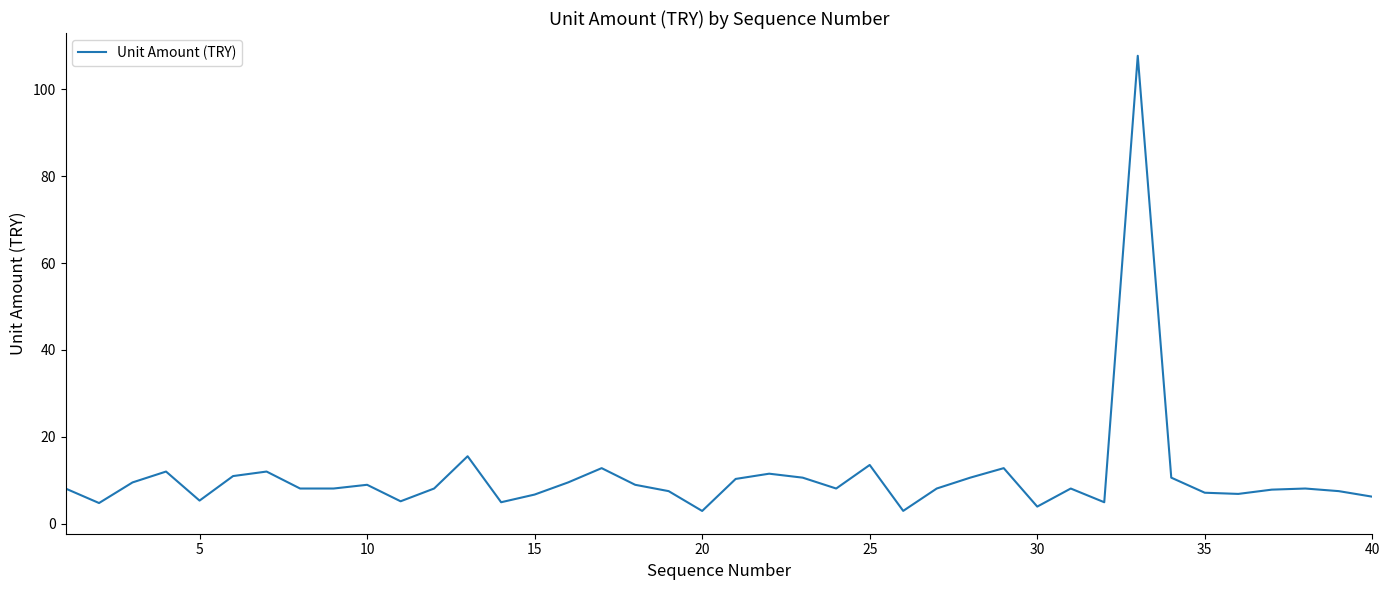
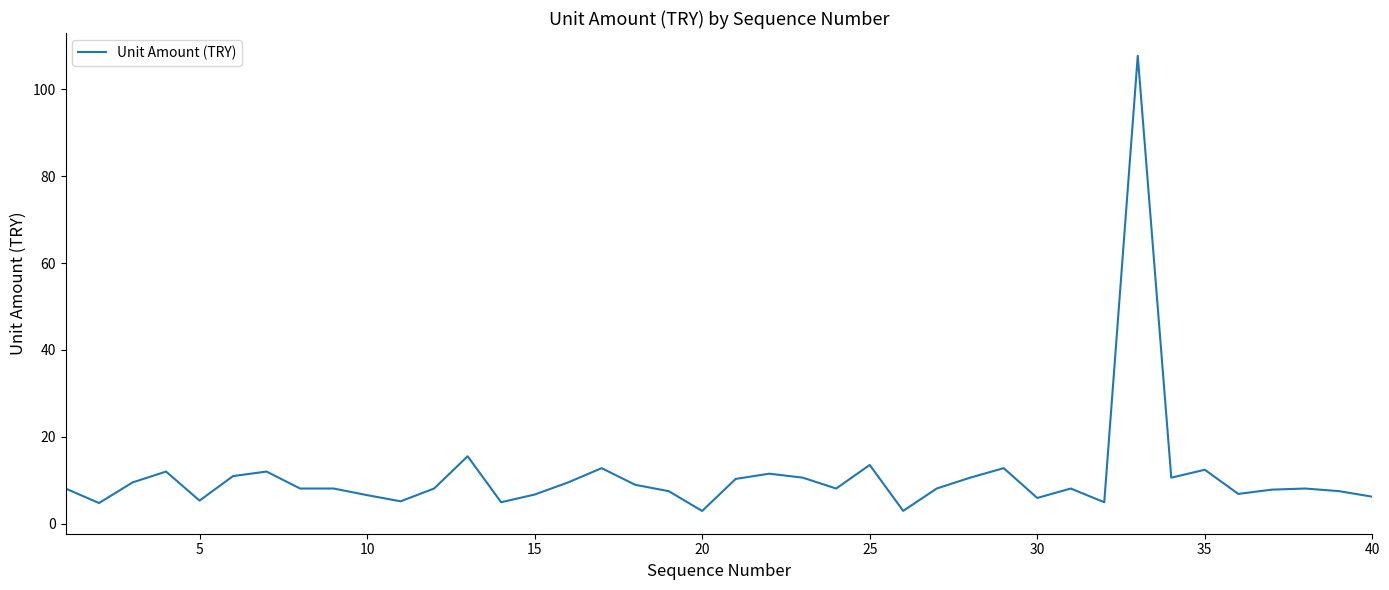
10: 9 -> 7
30: 4 -> 6
35: 7 -> 12
